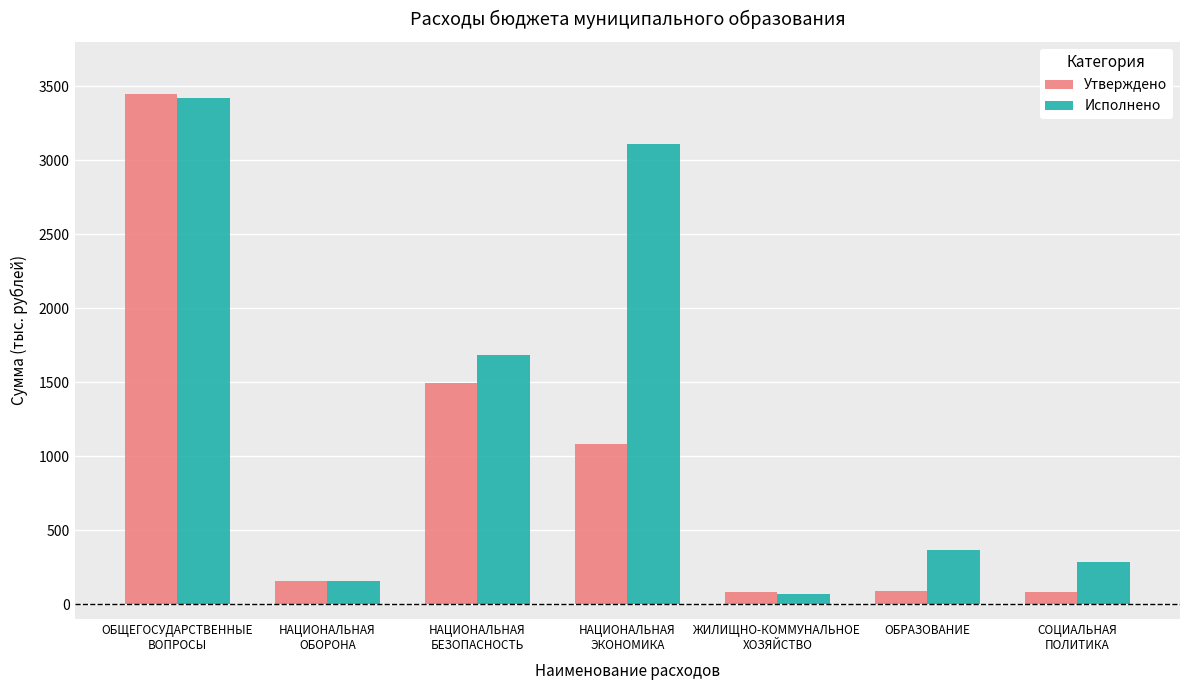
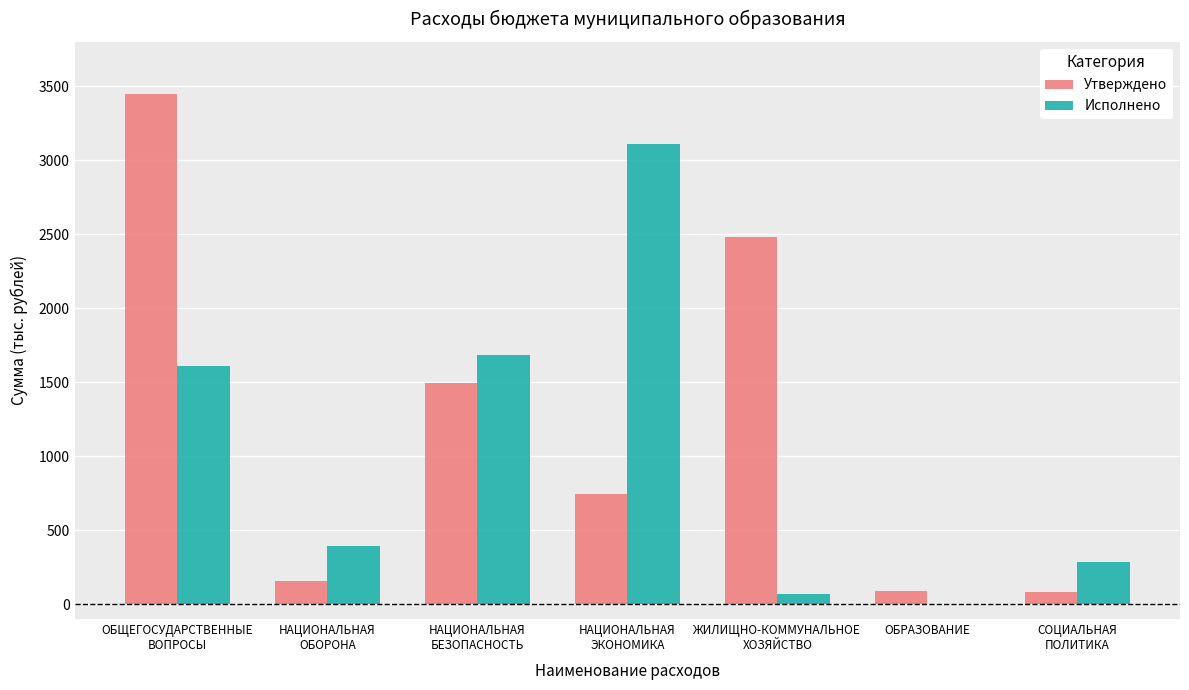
Исполнено, ОБЩЕГОСУДАРСТВЕННЫЕ ВОПРОСЫ: 3420 -> 1610
Исполнено, НАЦИОНАЛЬНАЯ ОБОРОНА: 160 -> 390
Утверждено, НАЦИОНАЛЬНАЯ ЭКОНОМИКА: 1080 -> 740
Утверждено, ЖИЛИЩНО-КОММУНАЛЬНОЕ ХОЗЯЙСТВО: 90 -> 2480
Исполнено, ОБРАЗОВАНИЕ: 370 -> 0
